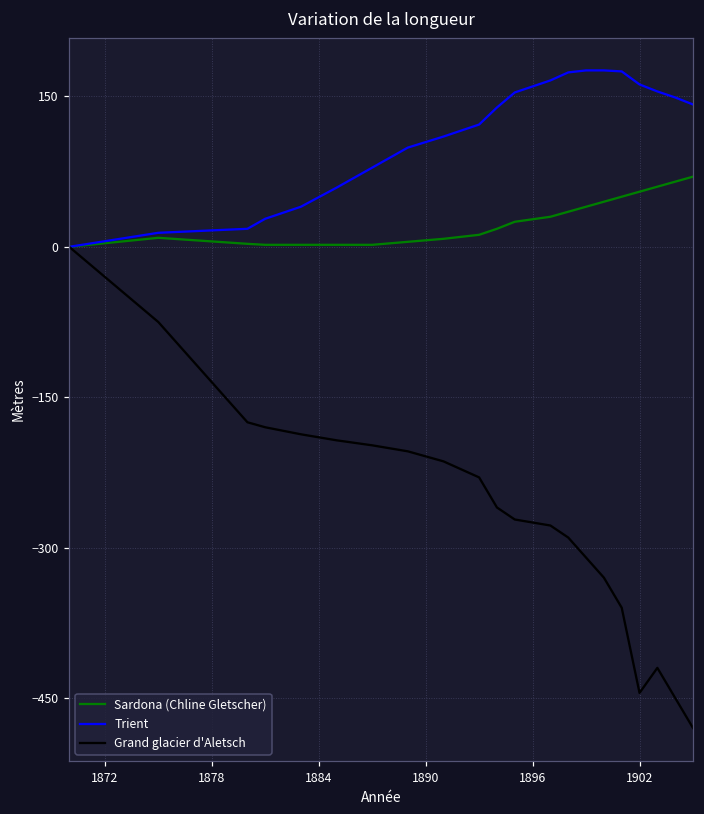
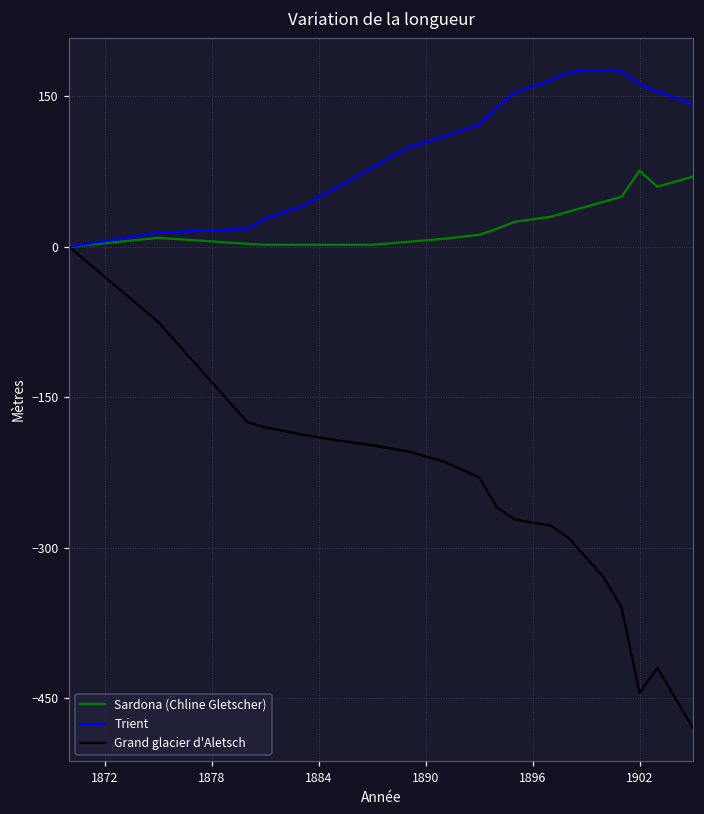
Sardona (Chline Gletscher), 1902: 60 -> 80
